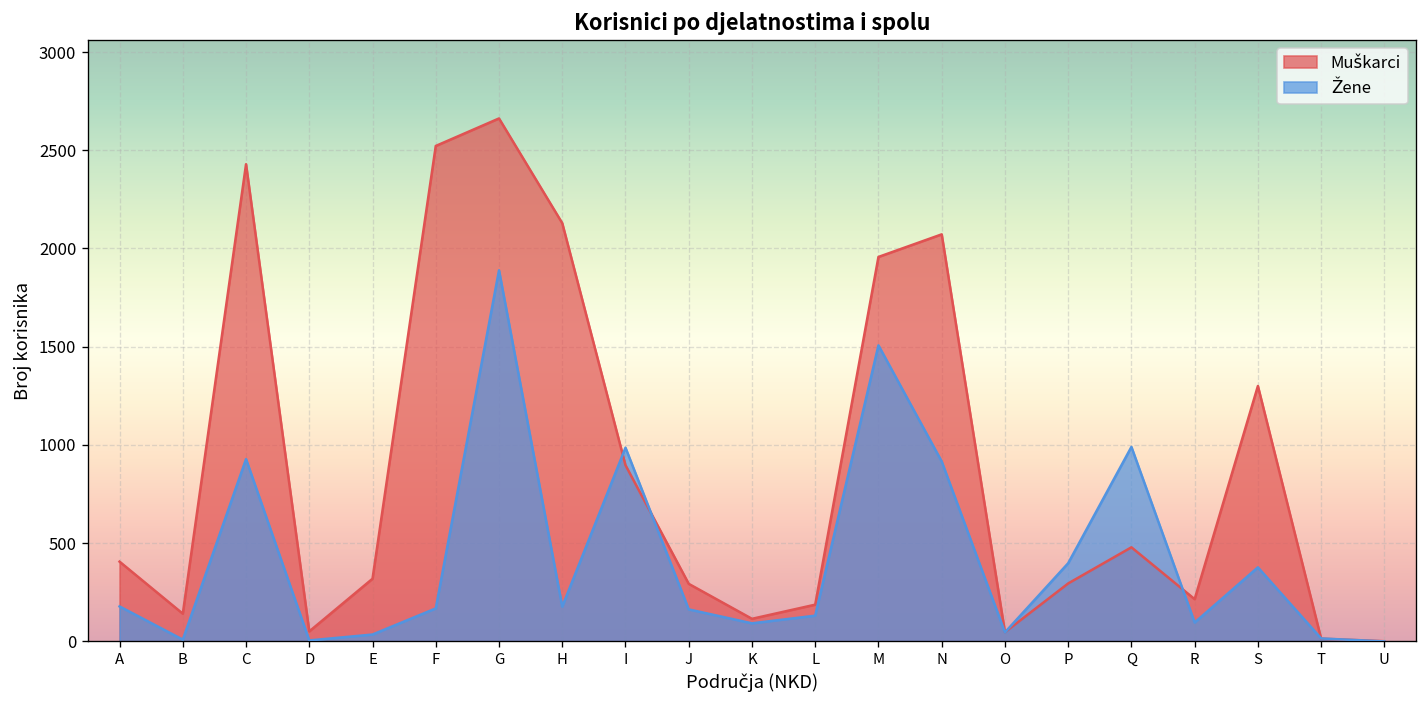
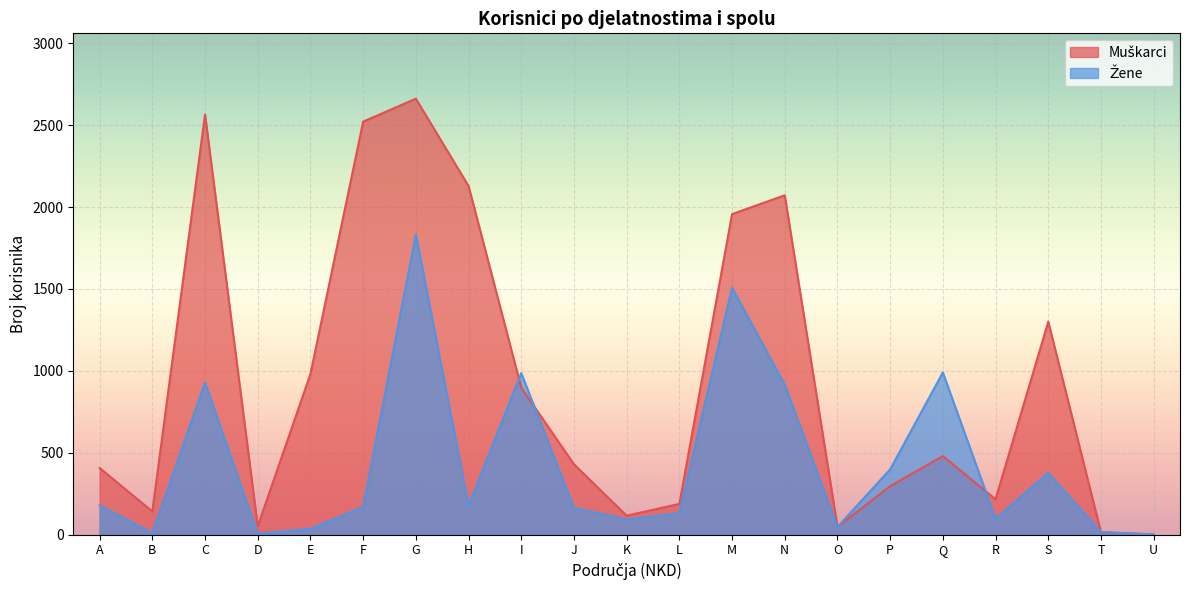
Muškarci, C: 2430 -> 2570
Muškarci, E: 320 -> 980
Žene, G: 1890 -> 1830
Muškarci, J: 290 -> 430
